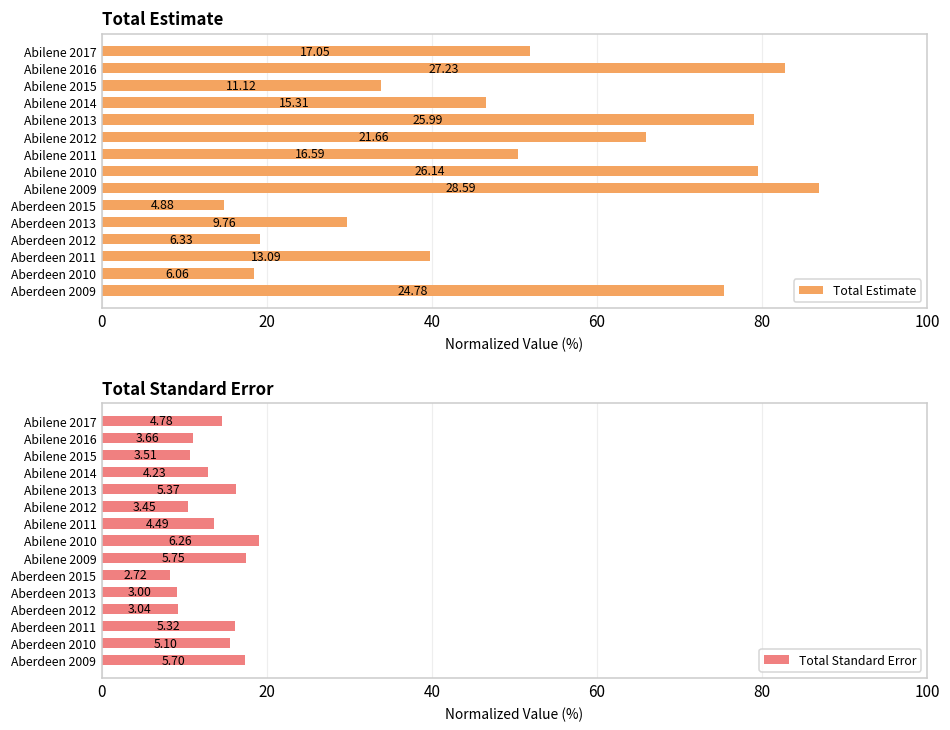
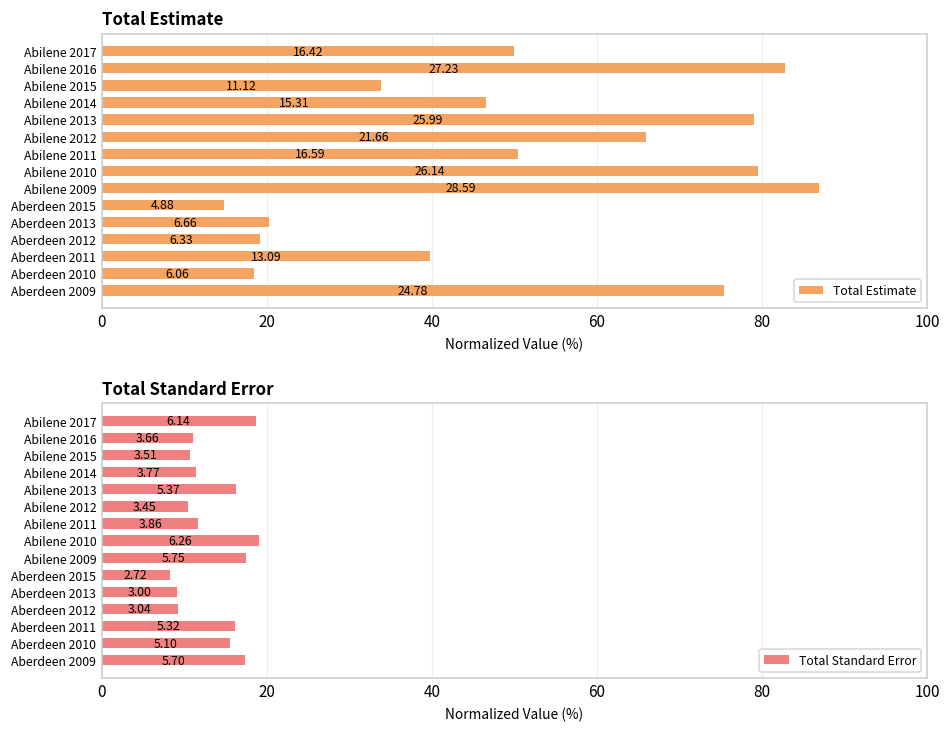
Total Estimate, Abilene 2017: 17.05 -> 16.42
Total Estimate, Aberdeen 2013: 9.76 -> 6.66
Total Standard Error, Abilene 2017: 4.78 -> 6.14
Total Standard Error, Abilene 2014: 4.23 -> 3.77
Total Standard Error, Abilene 2011: 4.49 -> 3.86
